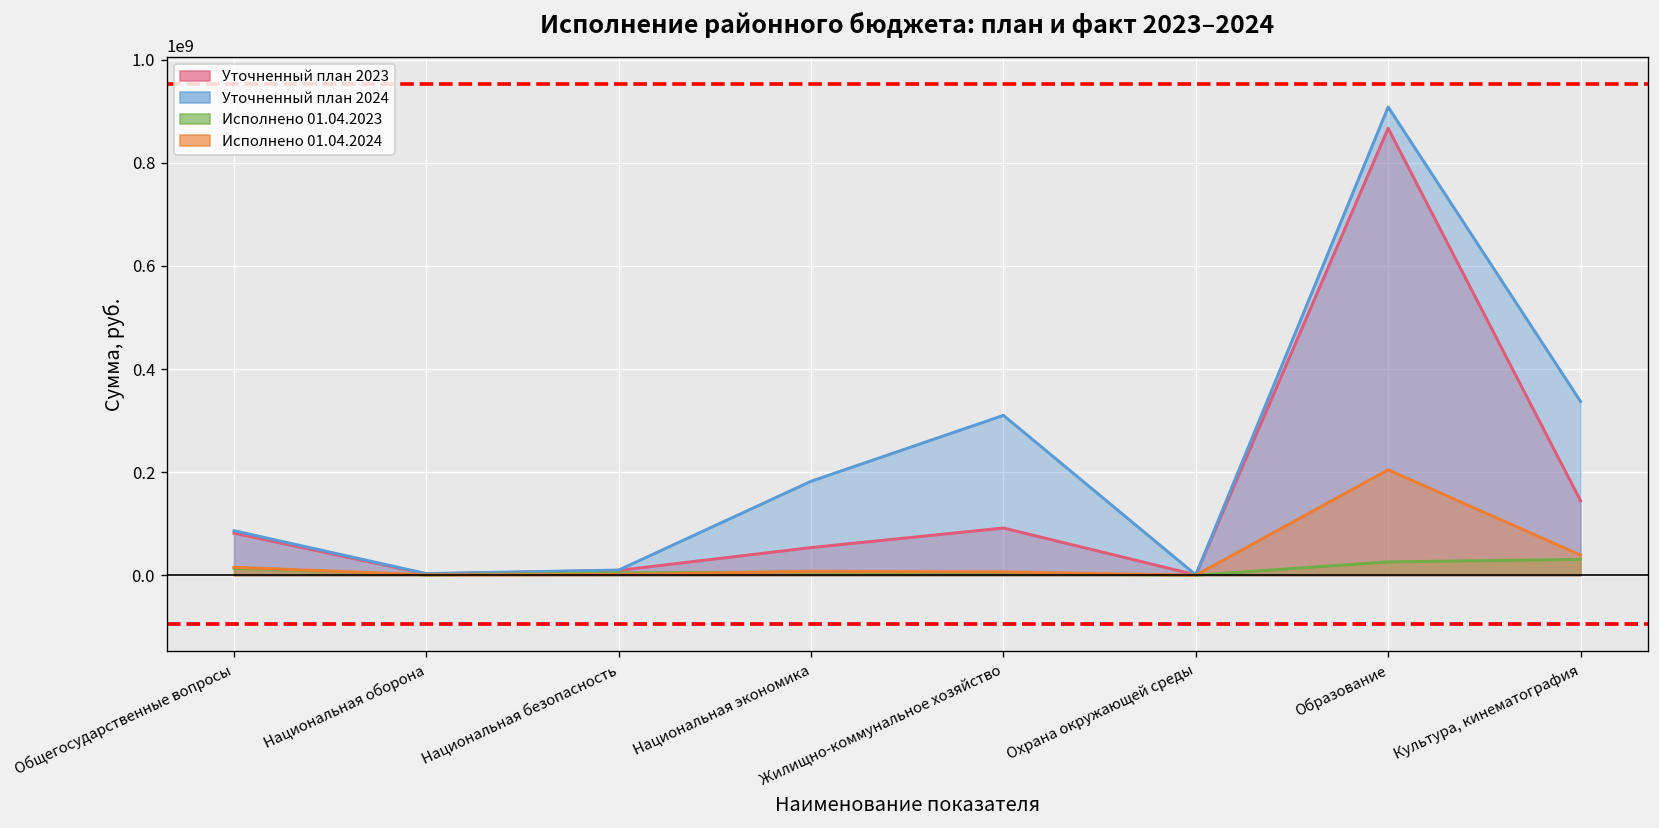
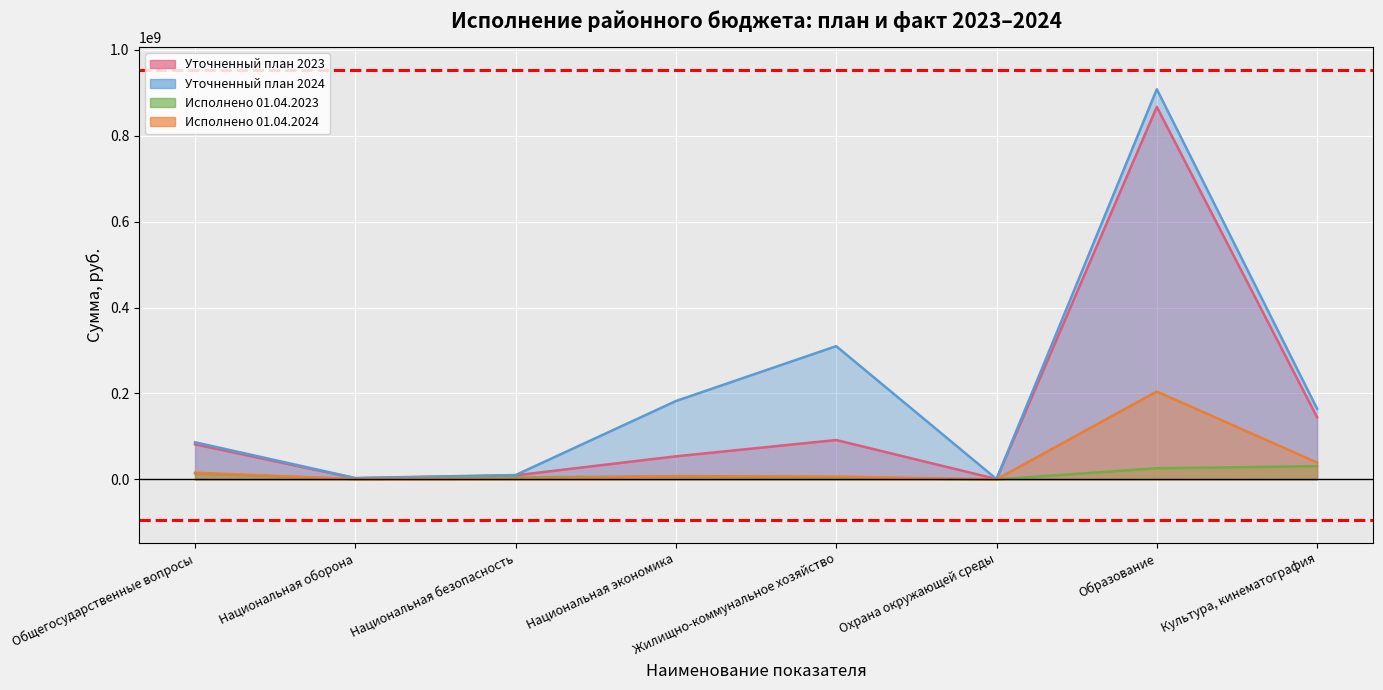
Уточненный план 2024, Культура, кинематография: 340000000 -> 160000000
